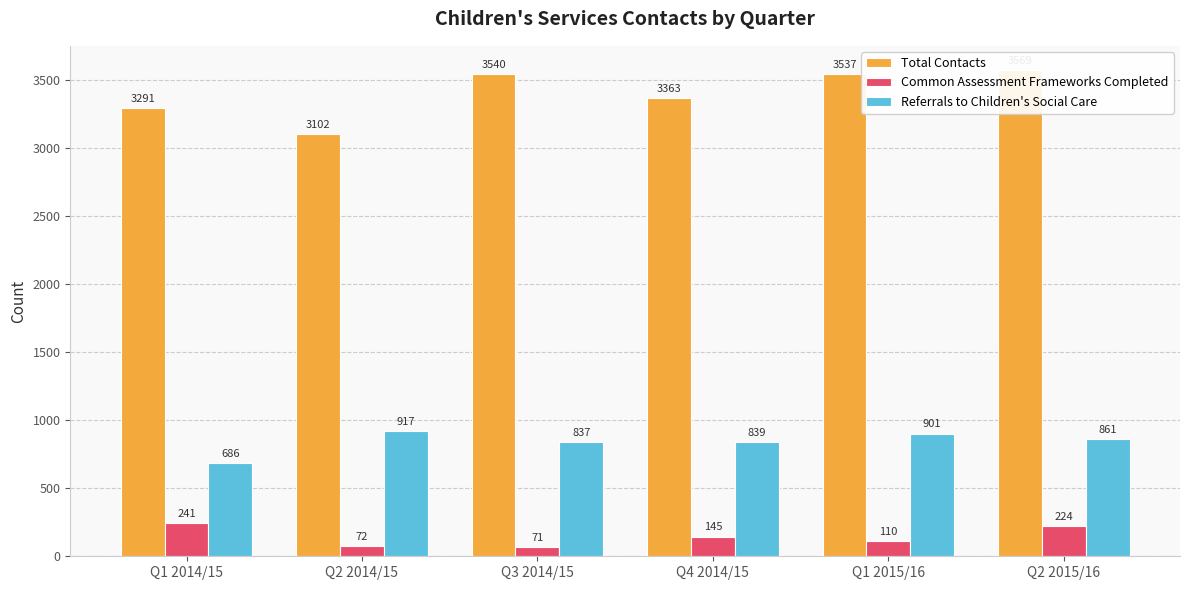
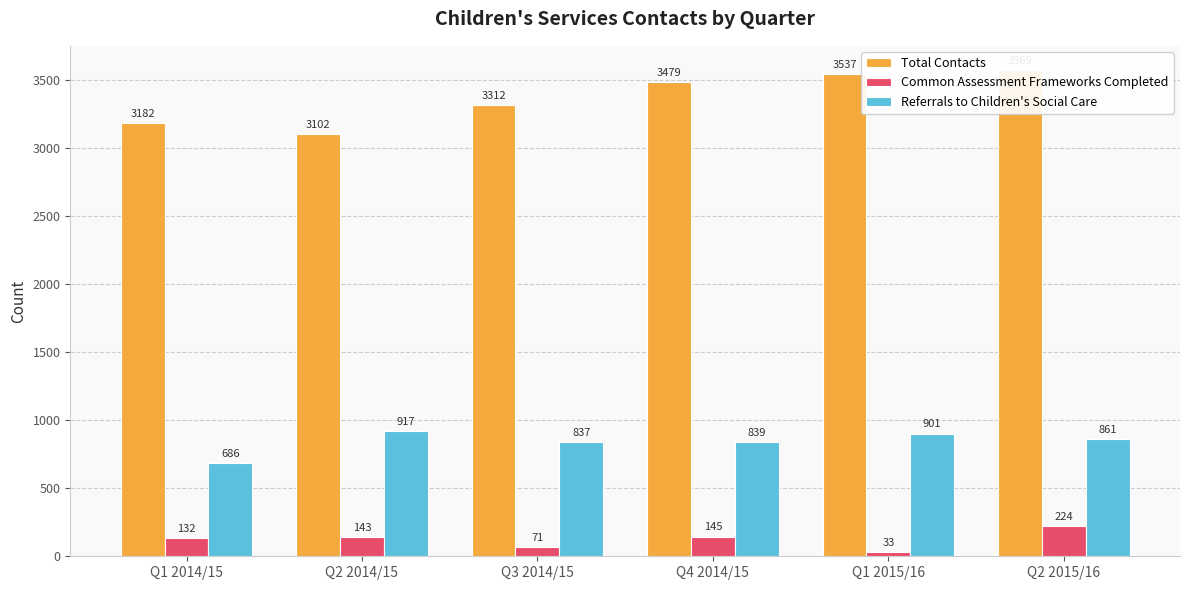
Total Contacts, Q1 2014/15: 3291 -> 3182
Common Assessment Frameworks Completed, Q1 2014/15: 241 -> 132
Common Assessment Frameworks Completed, Q2 2014/15: 72 -> 143
Total Contacts, Q3 2014/15: 3540 -> 3312
Total Contacts, Q4 2014/15: 3363 -> 3479
Common Assessment Frameworks Completed, Q1 2015/16: 110 -> 33
